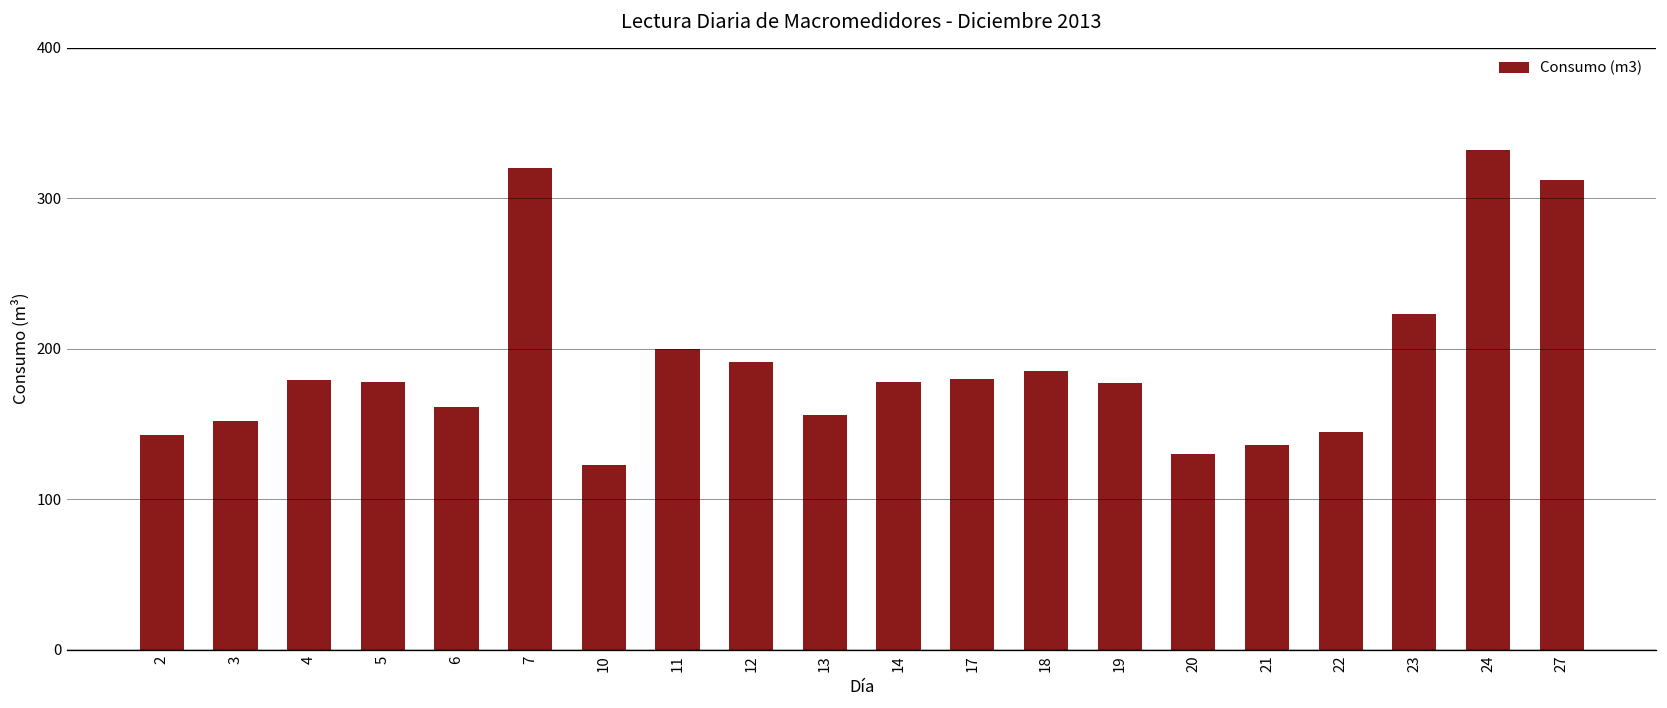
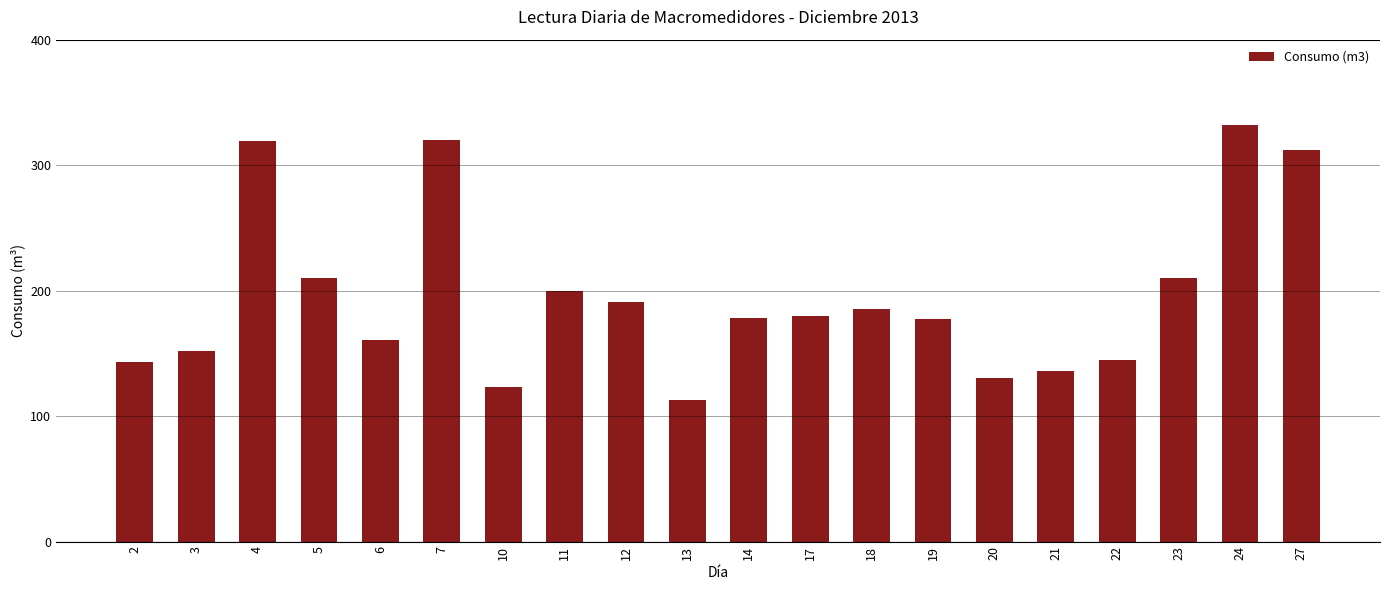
4: 179 -> 319
5: 178 -> 210
13: 156 -> 113
23: 223 -> 210
